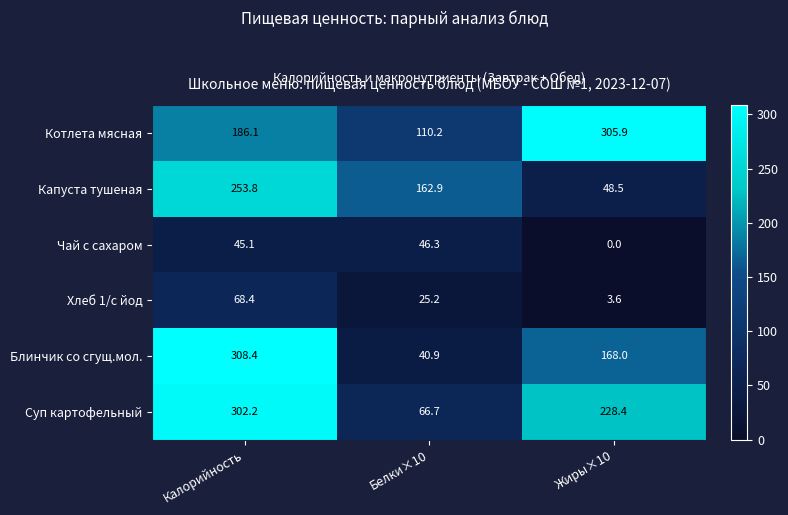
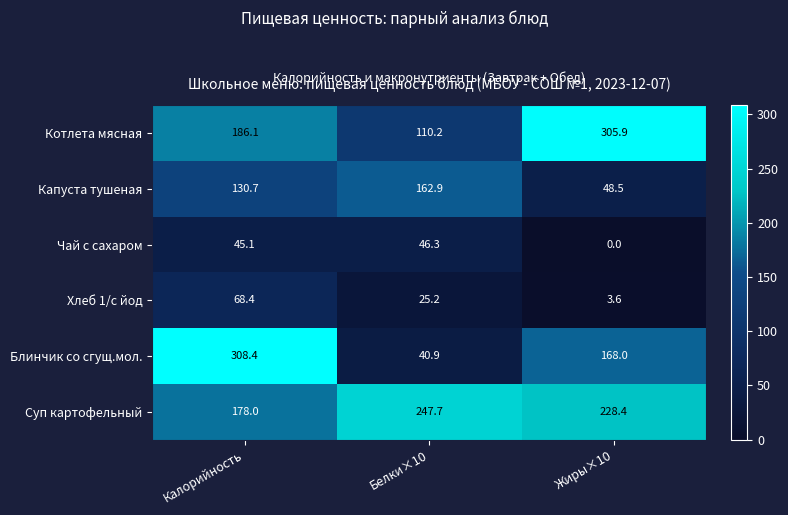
Капуста тушеная, Калорийность: 253.8 -> 130.7
Суп картофельный, Калорийность: 302.2 -> 178.0
Суп картофельный, Белки×10: 66.7 -> 247.7
